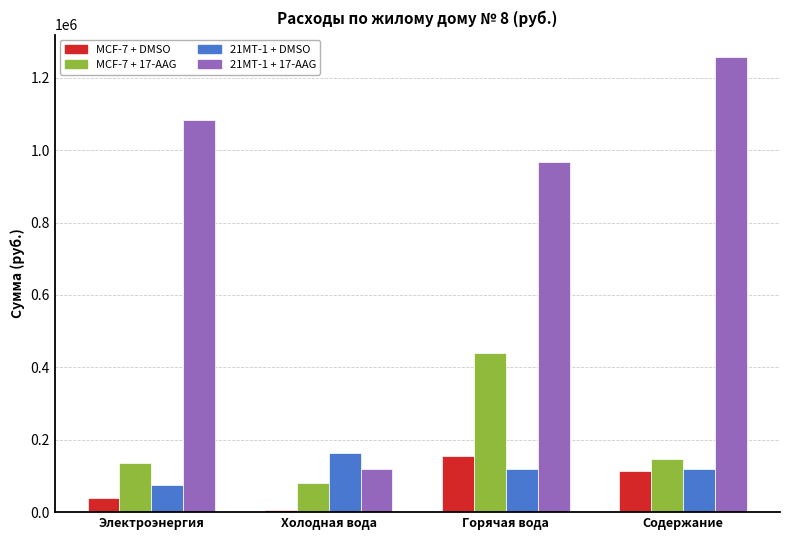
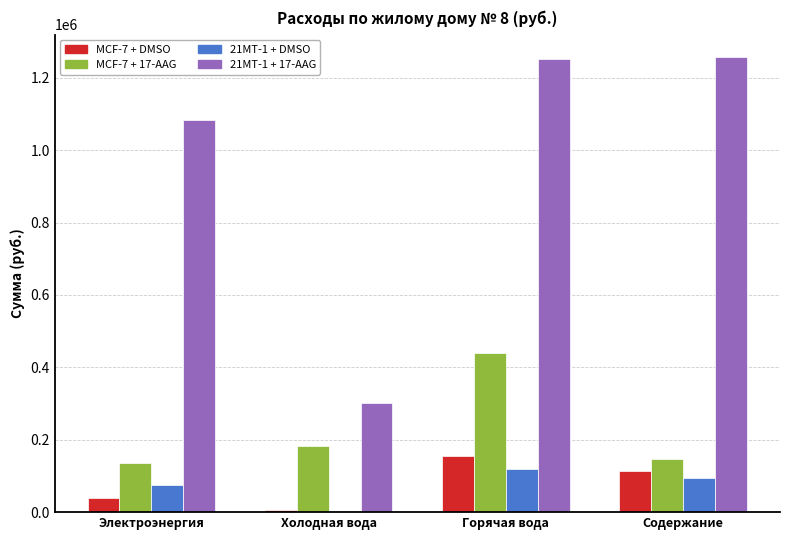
MCF-7 + 17-AAG, Холодная вода: 80000 -> 180000
21MT-1 + DMSO, Холодная вода: 160000 -> 0
21MT-1 + 17-AAG, Холодная вода: 120000 -> 300000
21MT-1 + 17-AAG, Горячая вода: 970000 -> 1250000
21MT-1 + DMSO, Содержание: 120000 -> 90000
